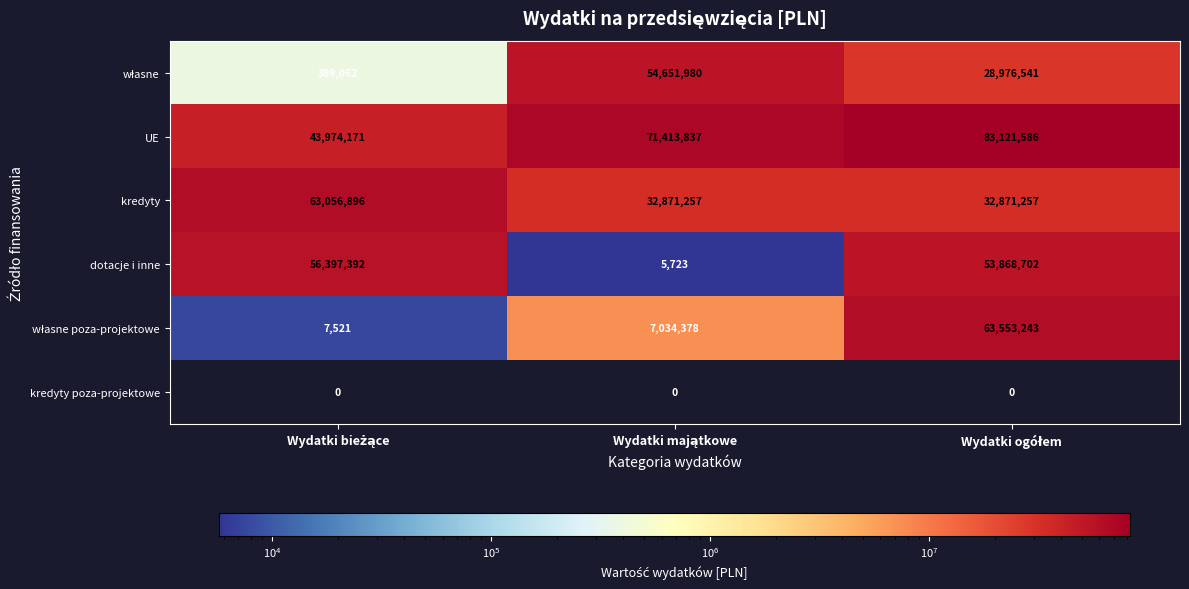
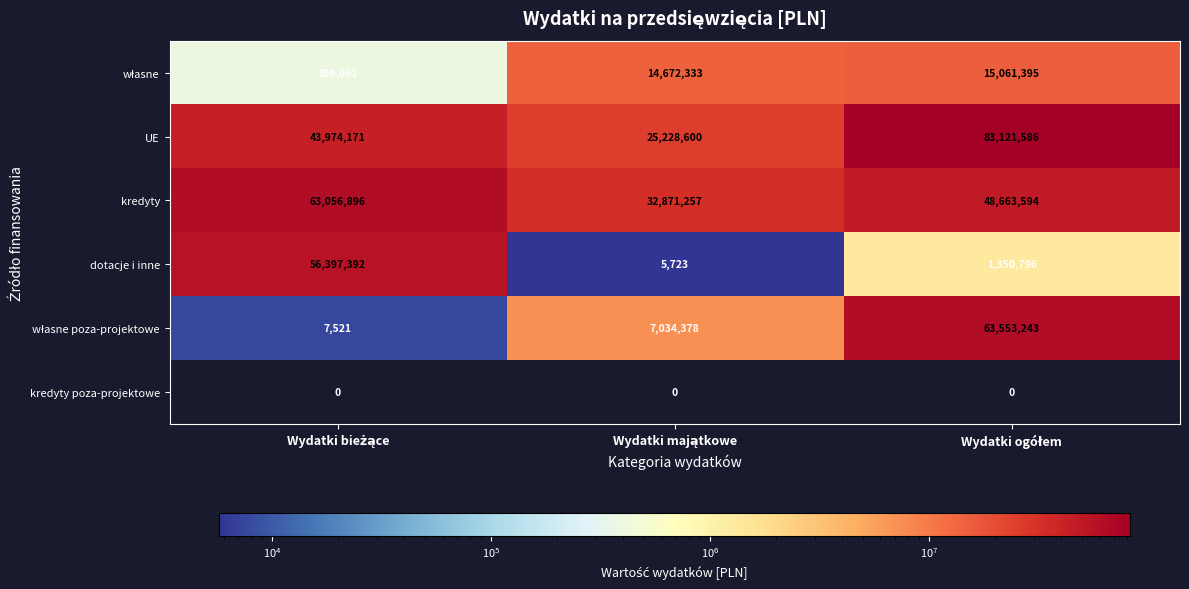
własne, Wydatki majątkowe: 54,651,980 -> 14,672,333
własne, Wydatki ogółem: 28,976,541 -> 15,061,395
UE, Wydatki majątkowe: 71,413,837 -> 25,228,600
kredyty, Wydatki ogółem: 32,871,257 -> 48,663,594
dotacje i inne, Wydatki ogółem: 53,868,702 -> 1,350,796
